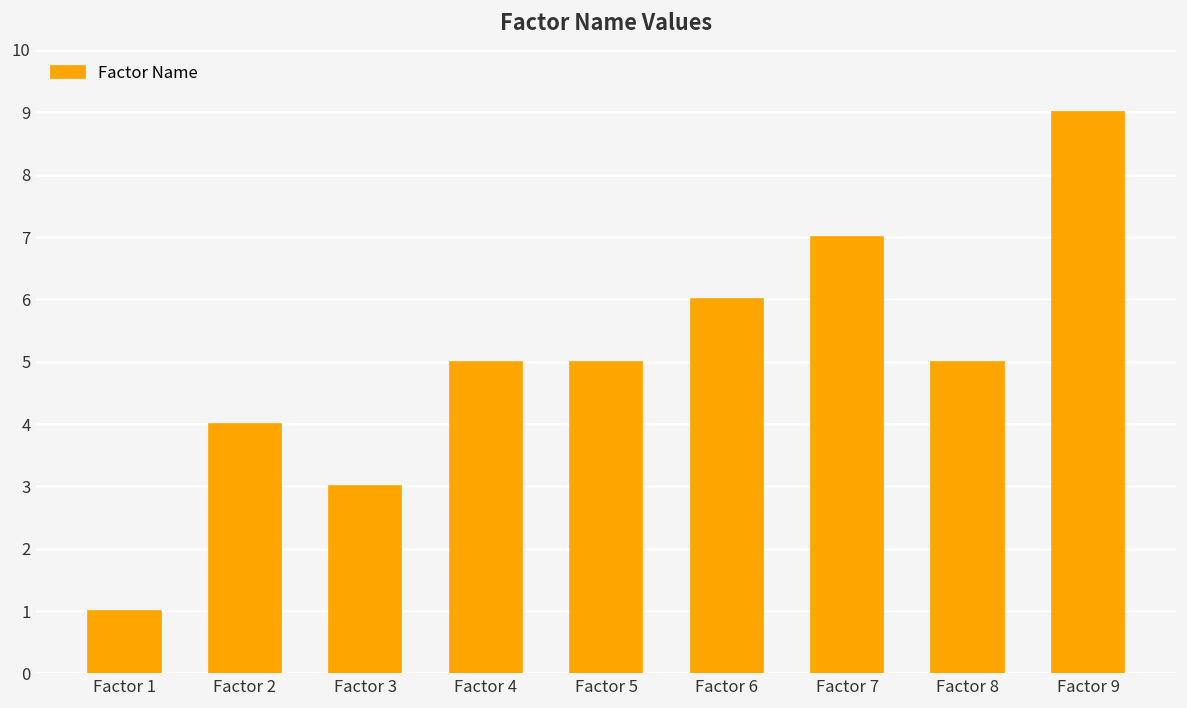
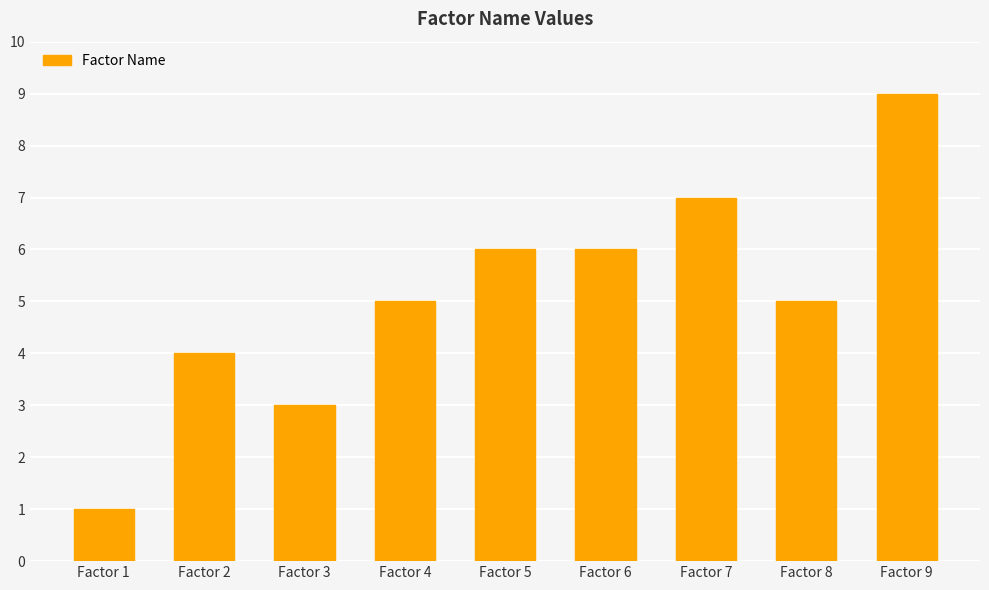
Factor 5: 5 -> 6
